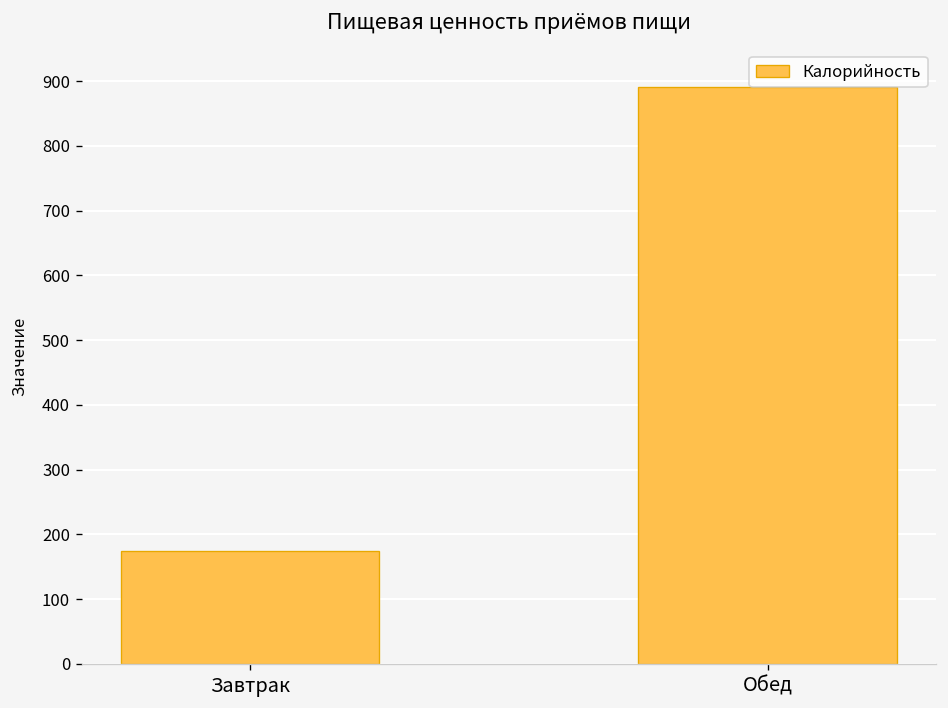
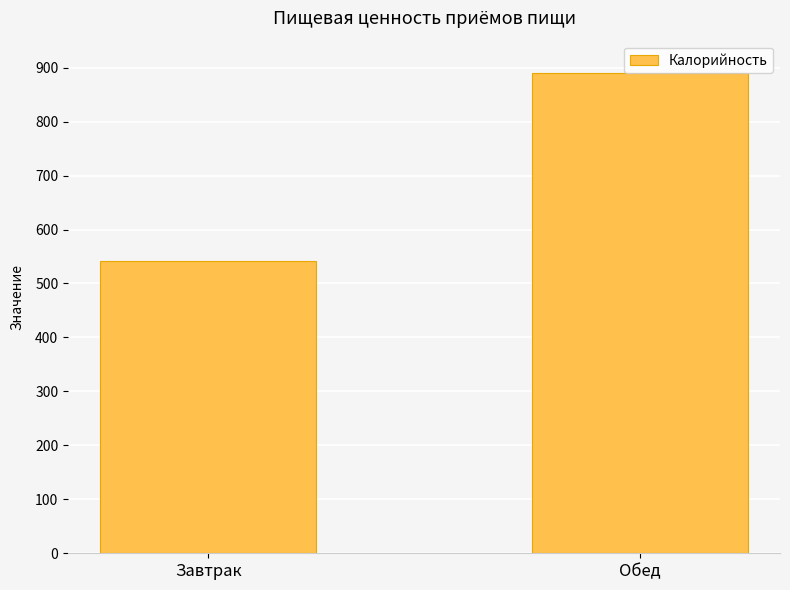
Завтрак: 180 -> 540
